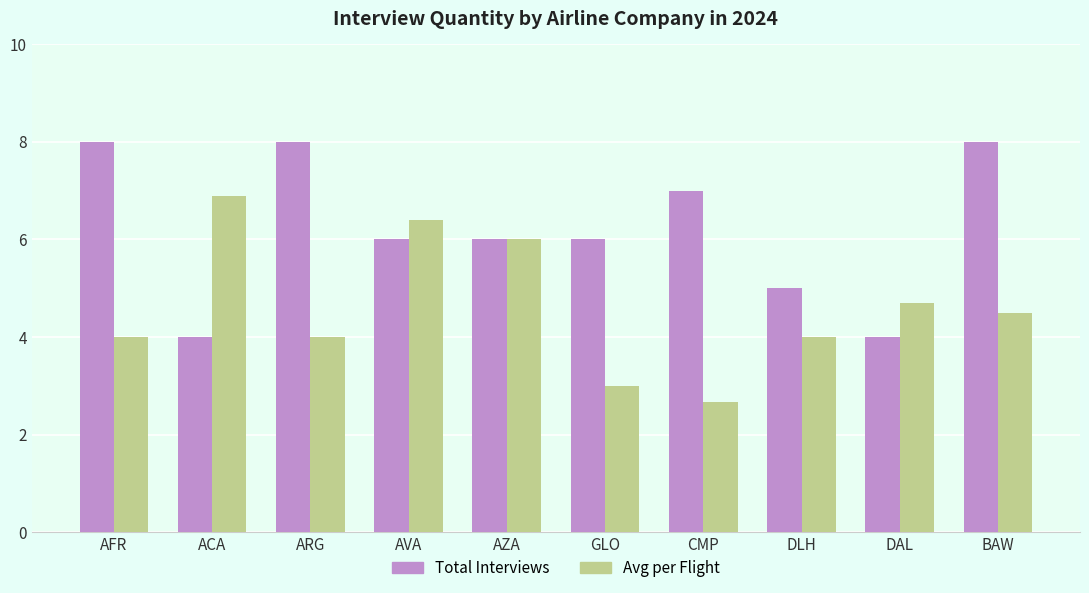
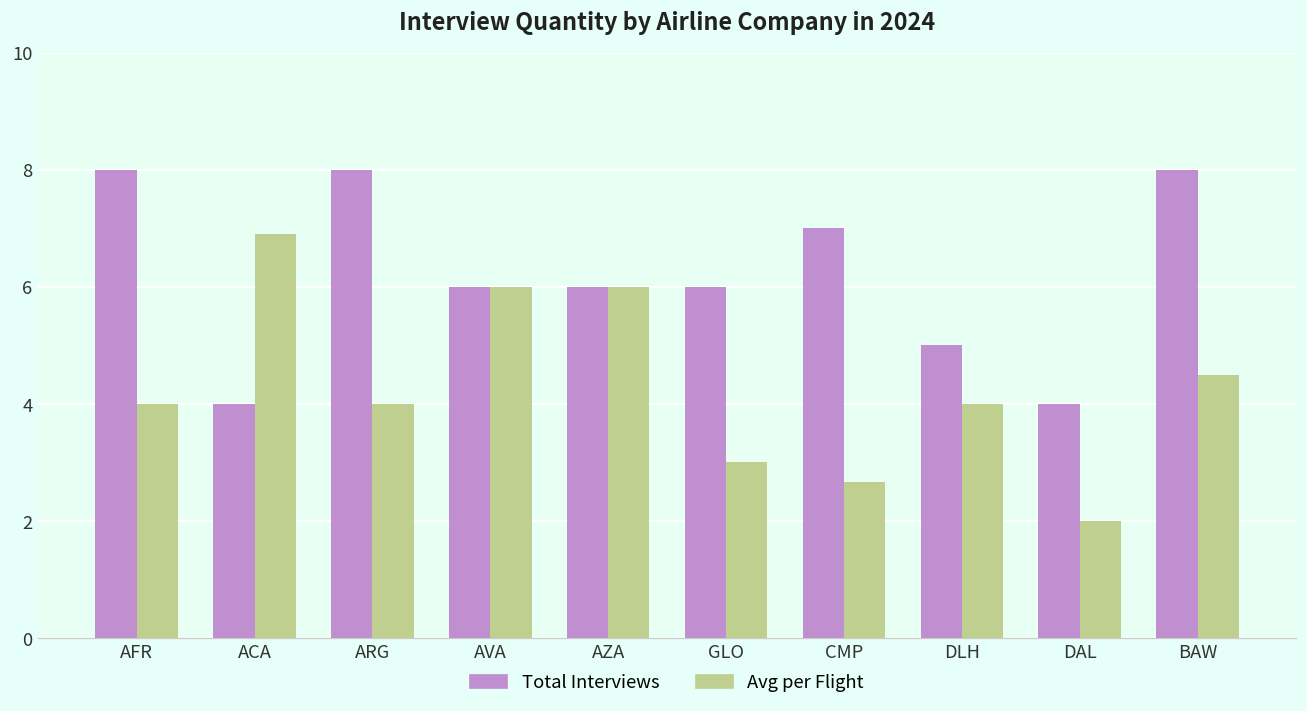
Avg per Flight, AVA: 6.4 -> 6.0
Avg per Flight, DAL: 4.7 -> 2.0
